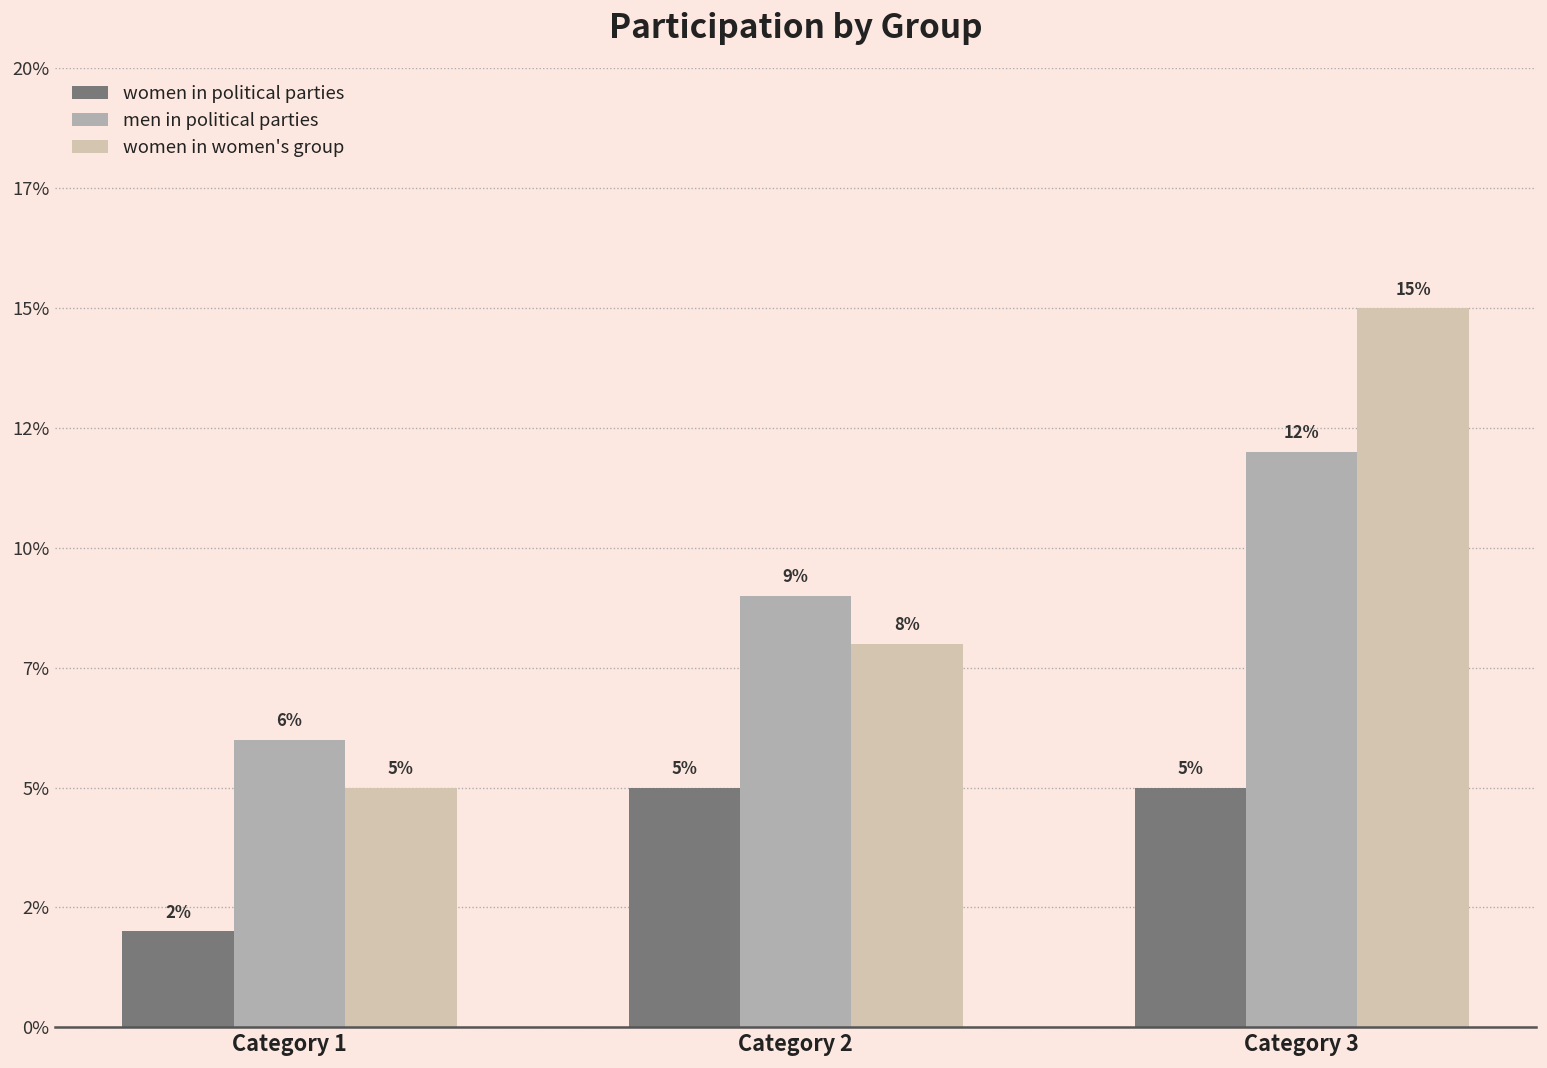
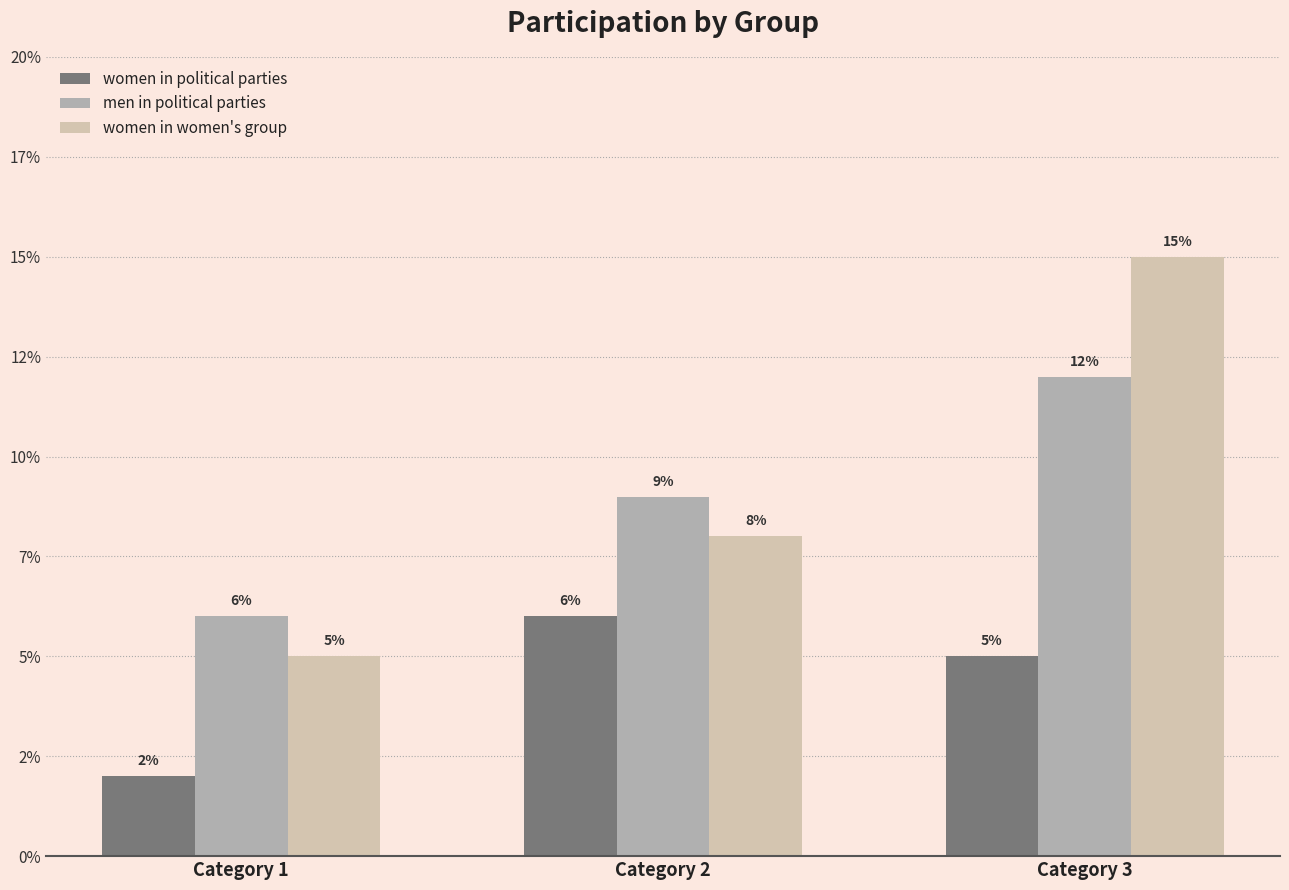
women in political parties, Category 2: 5% -> 6%
